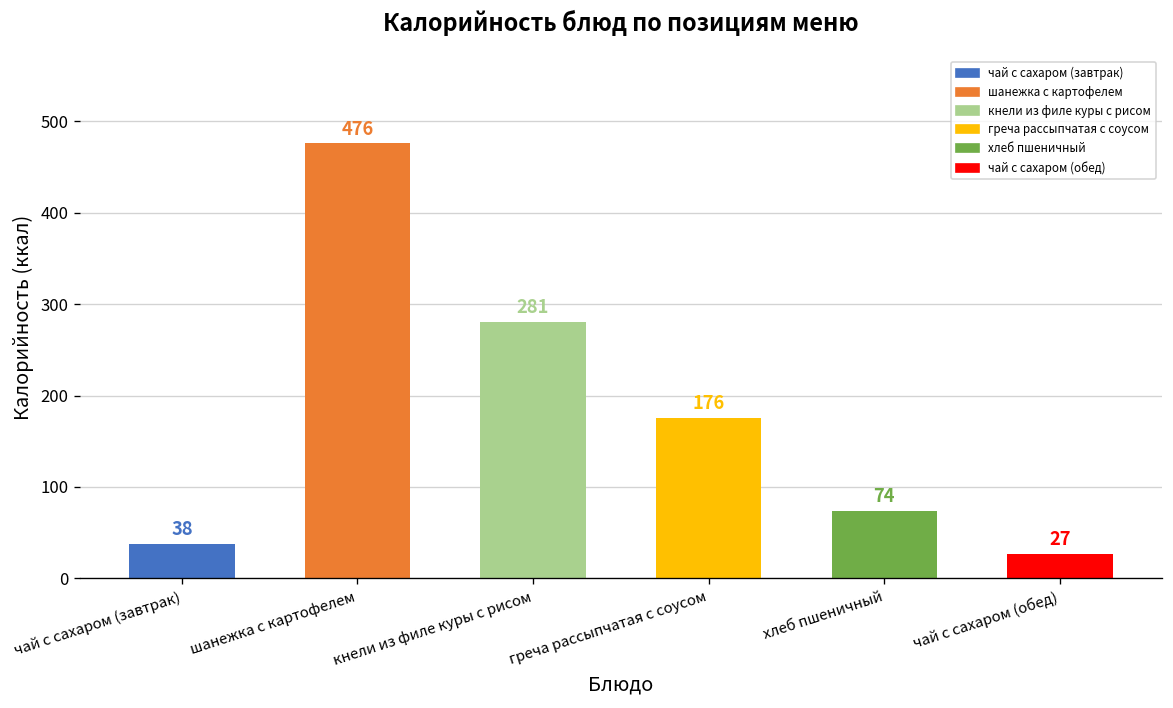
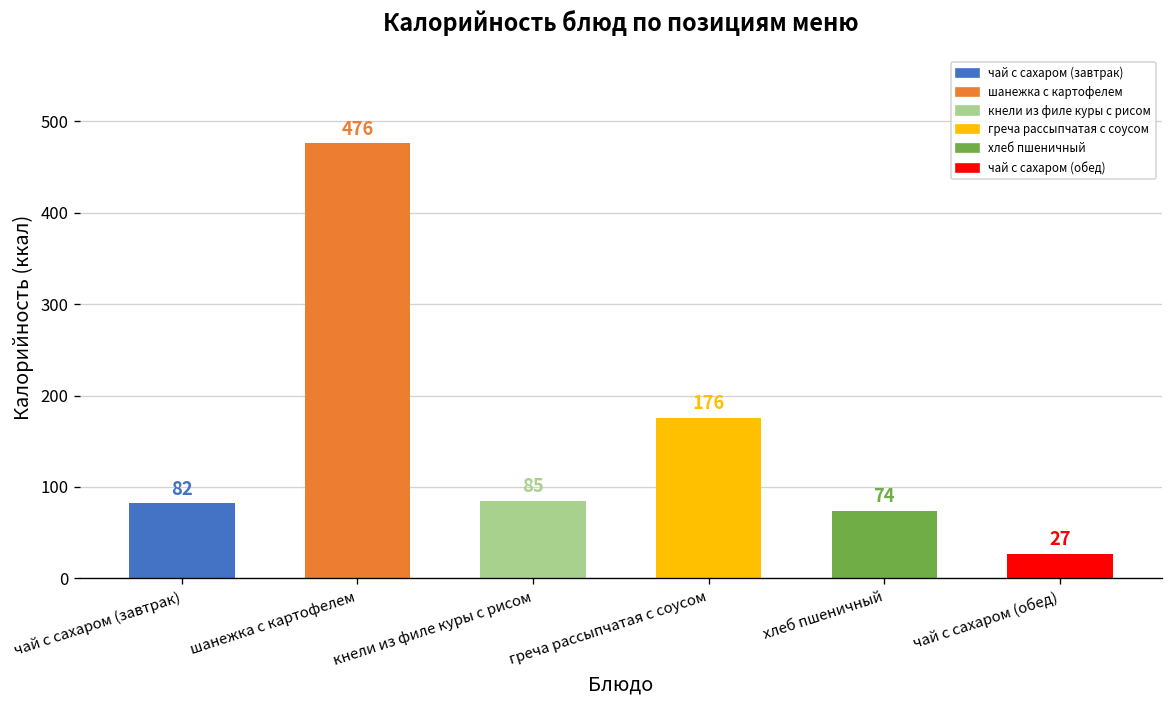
чай с сахаром (завтрак): 38 -> 82
кнели из филе куры с рисом: 281 -> 85
